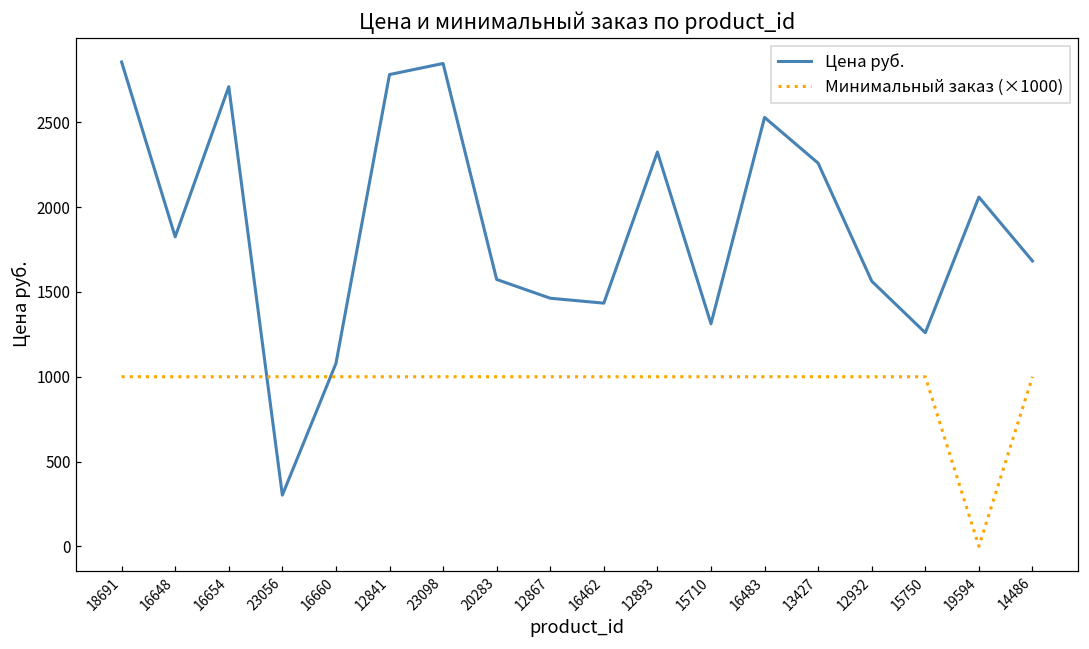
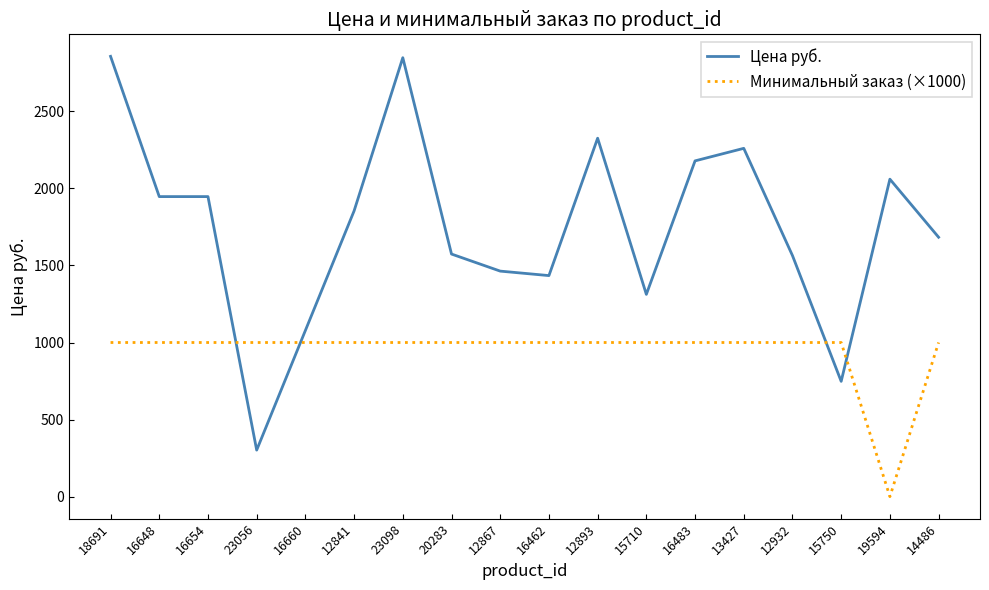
Цена руб., 16648: 1830 -> 1950
Цена руб., 16654: 2710 -> 1950
Цена руб., 12841: 2780 -> 1850
Цена руб., 16483: 2530 -> 2180
Цена руб., 15750: 1260 -> 750
